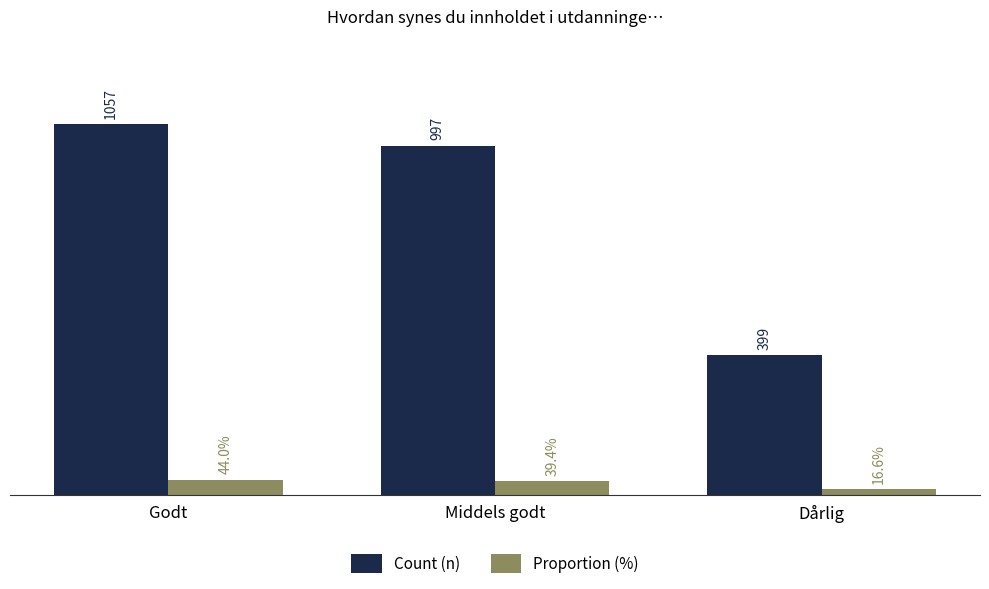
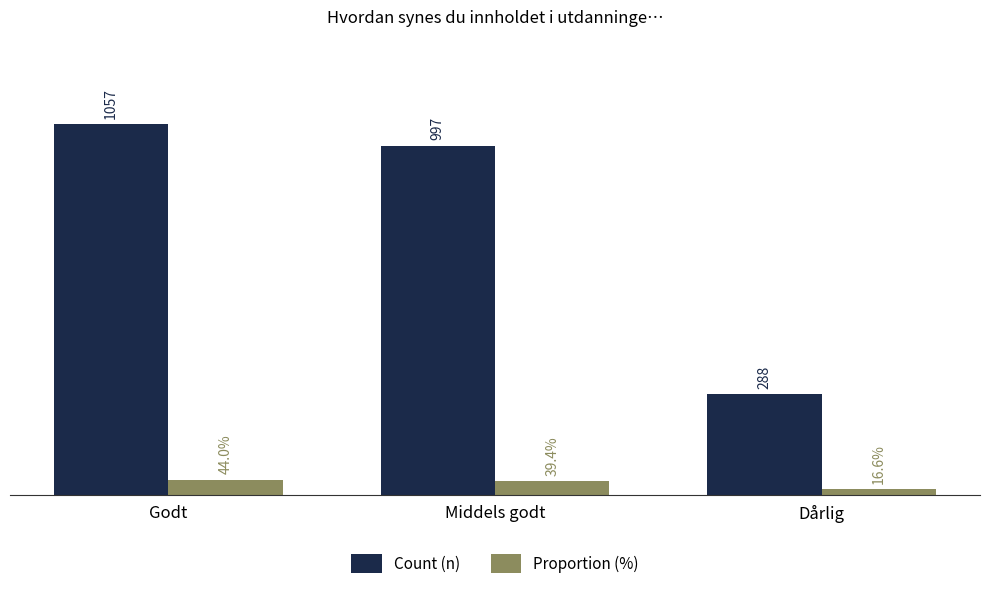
Count (n), Dårlig: 399 -> 288
